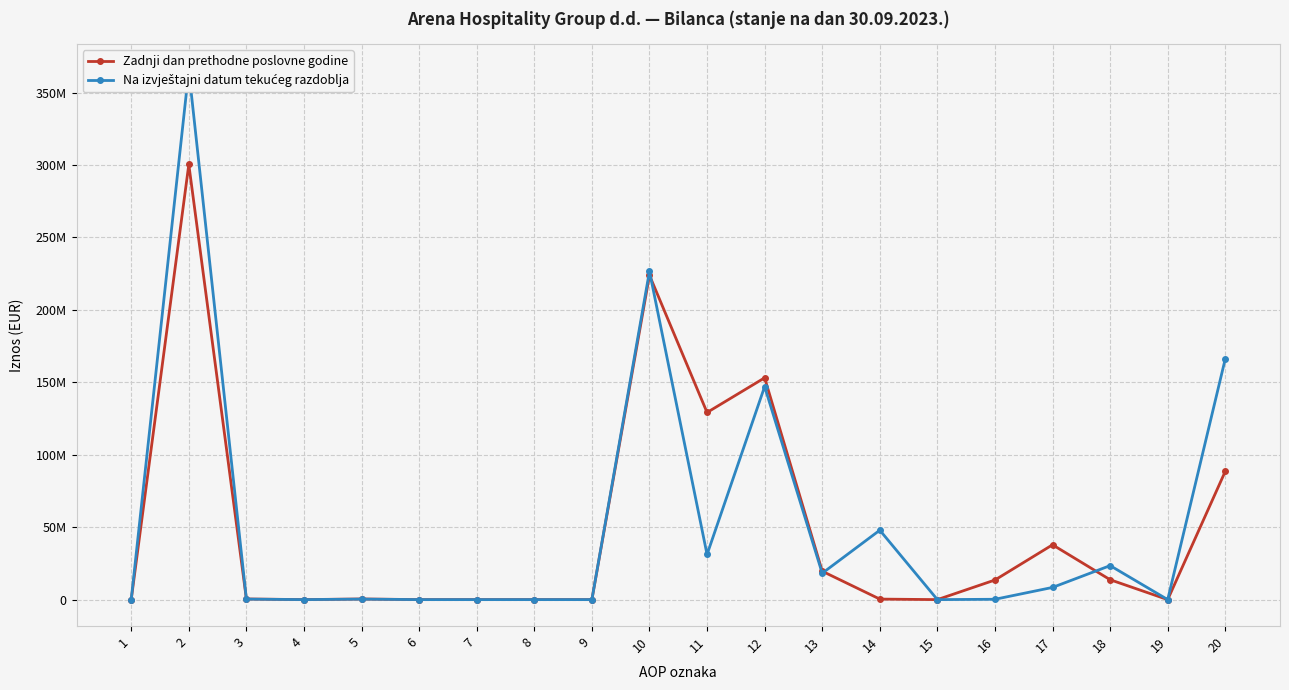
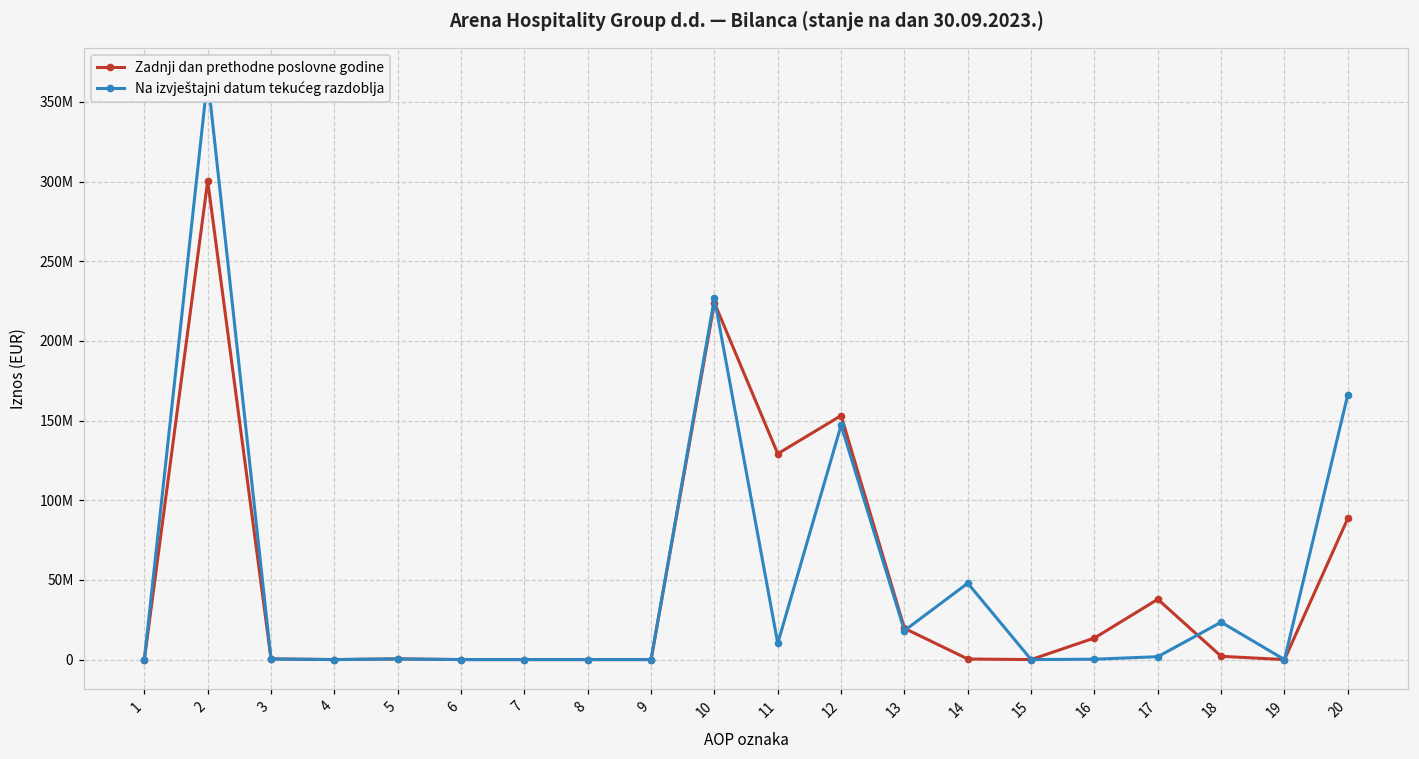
Na izvještajni datum tekućeg razdoblja, 11: 31000000 -> 10000000
Na izvještajni datum tekućeg razdoblja, 17: 8000000 -> 2000000
Zadnji dan prethodne poslovne godine, 18: 14000000 -> 2000000
